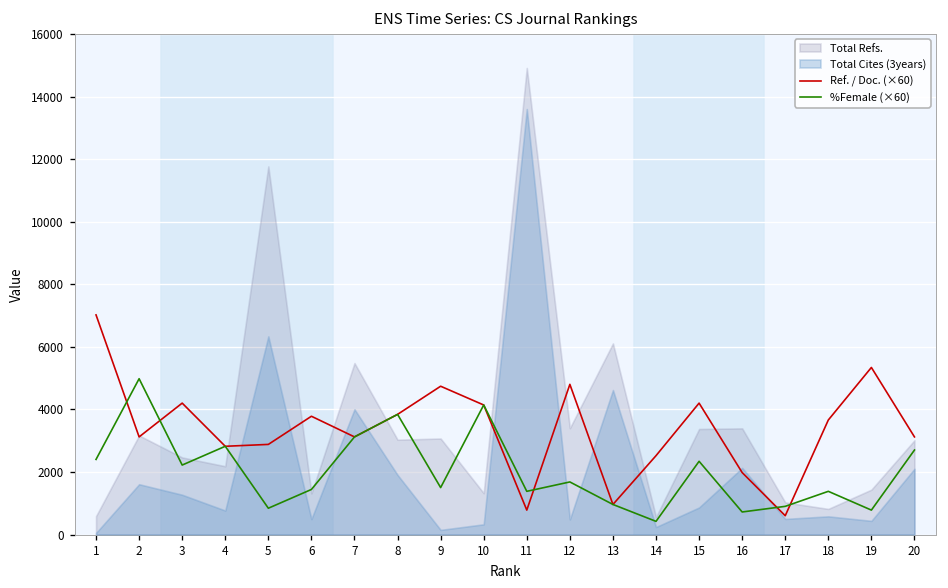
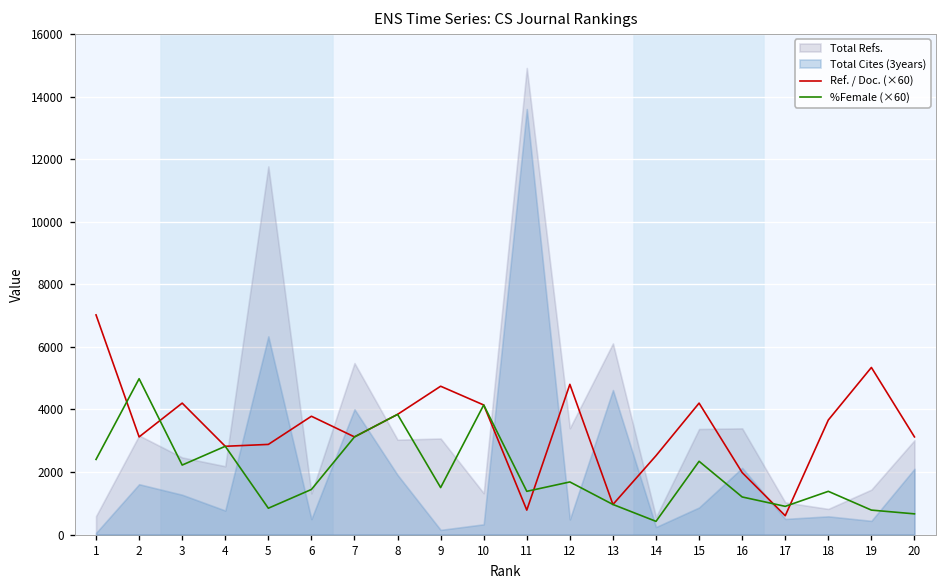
%Female (×60), 16: 700 -> 1200
%Female (×60), 20: 2700 -> 700
